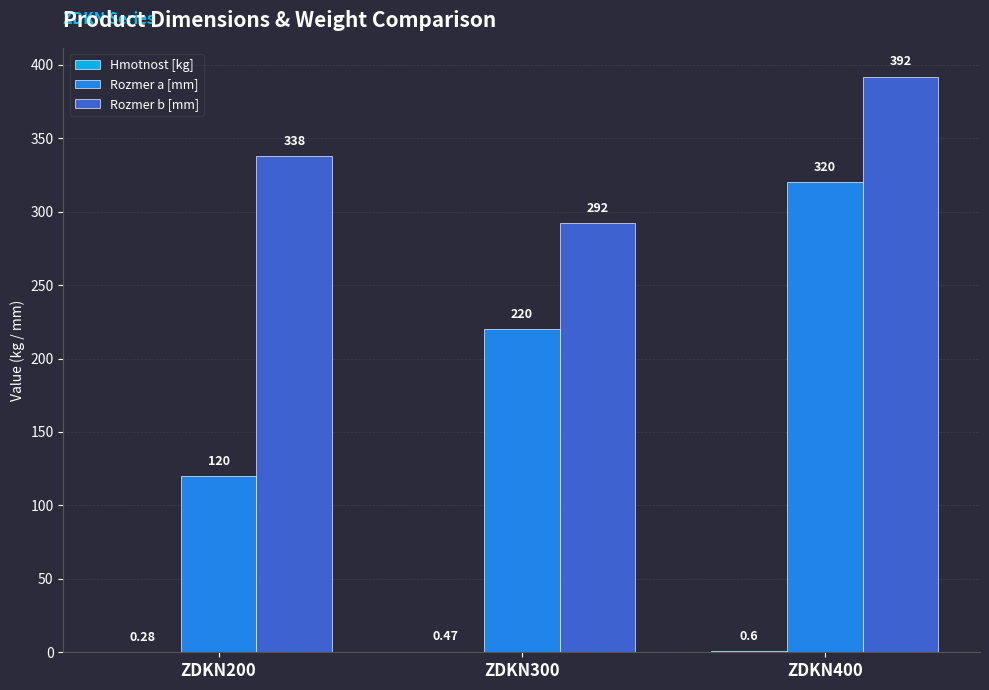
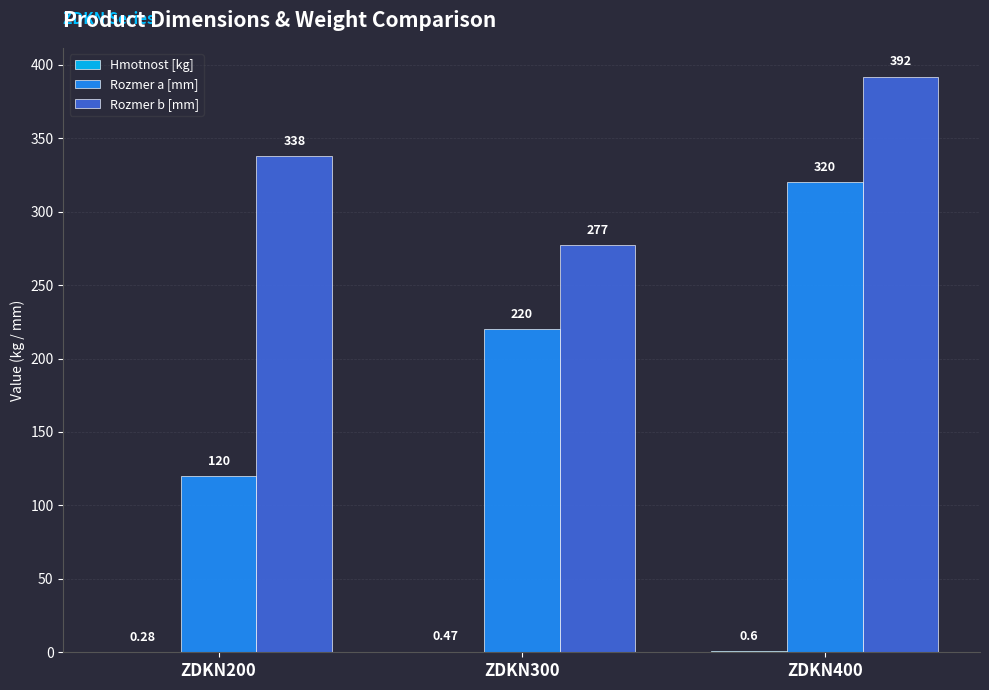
Rozmer b [mm], ZDKN300: 292 -> 277
